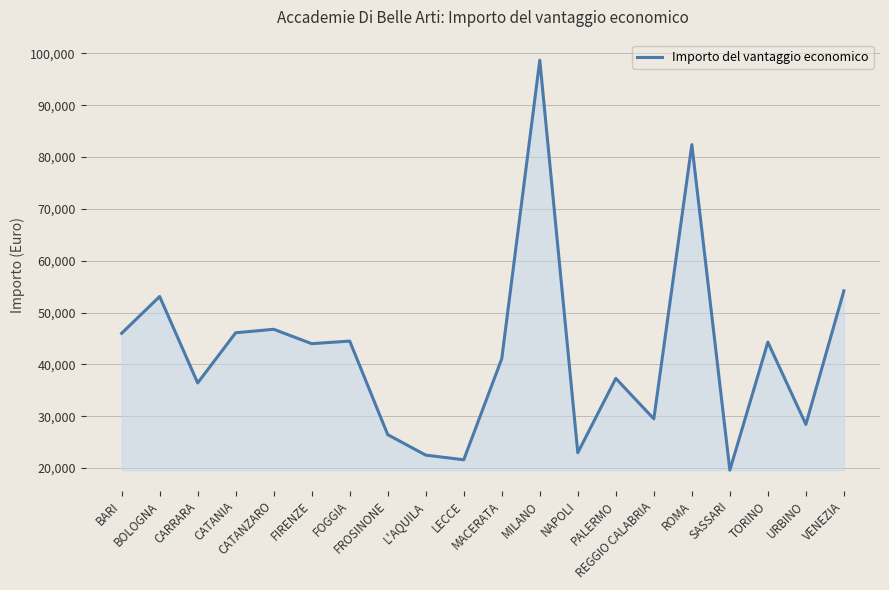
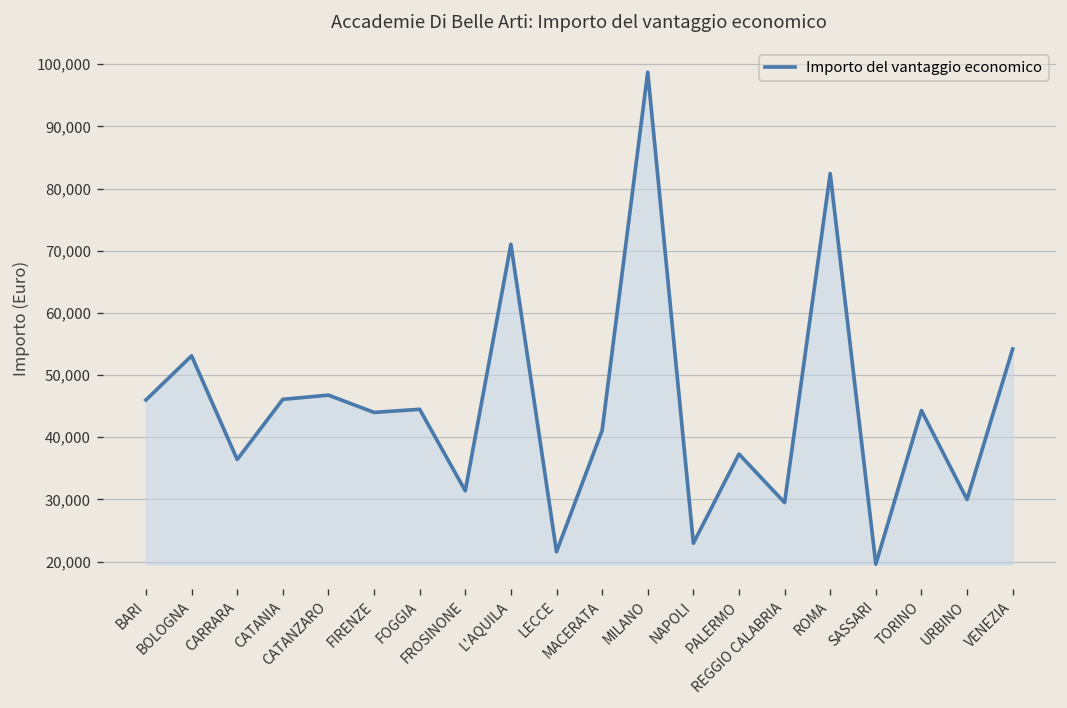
FROSINONE: 26,000 -> 31,000
L'AQUILA: 23,000 -> 71,000
URBINO: 28,000 -> 30,000
